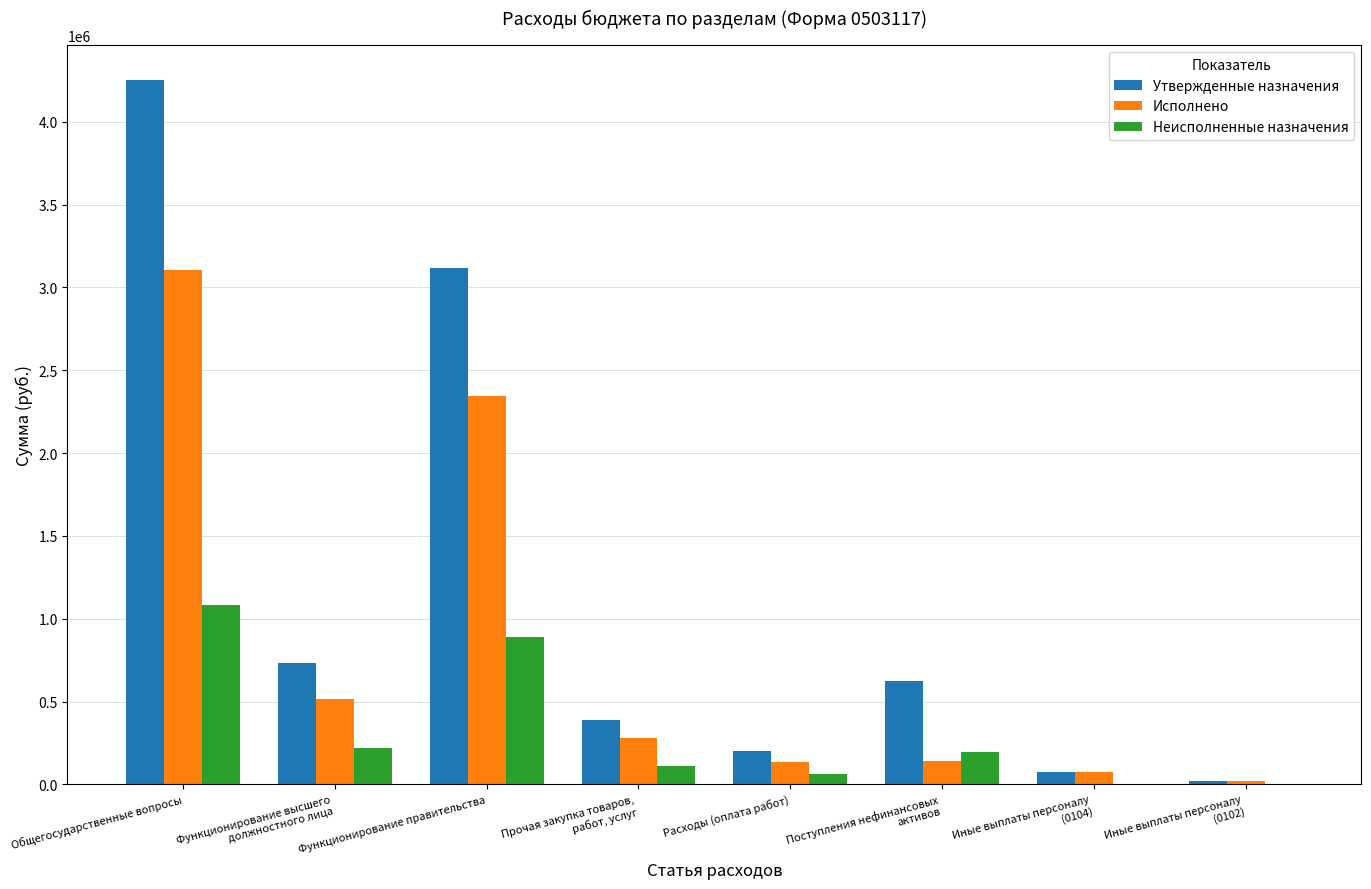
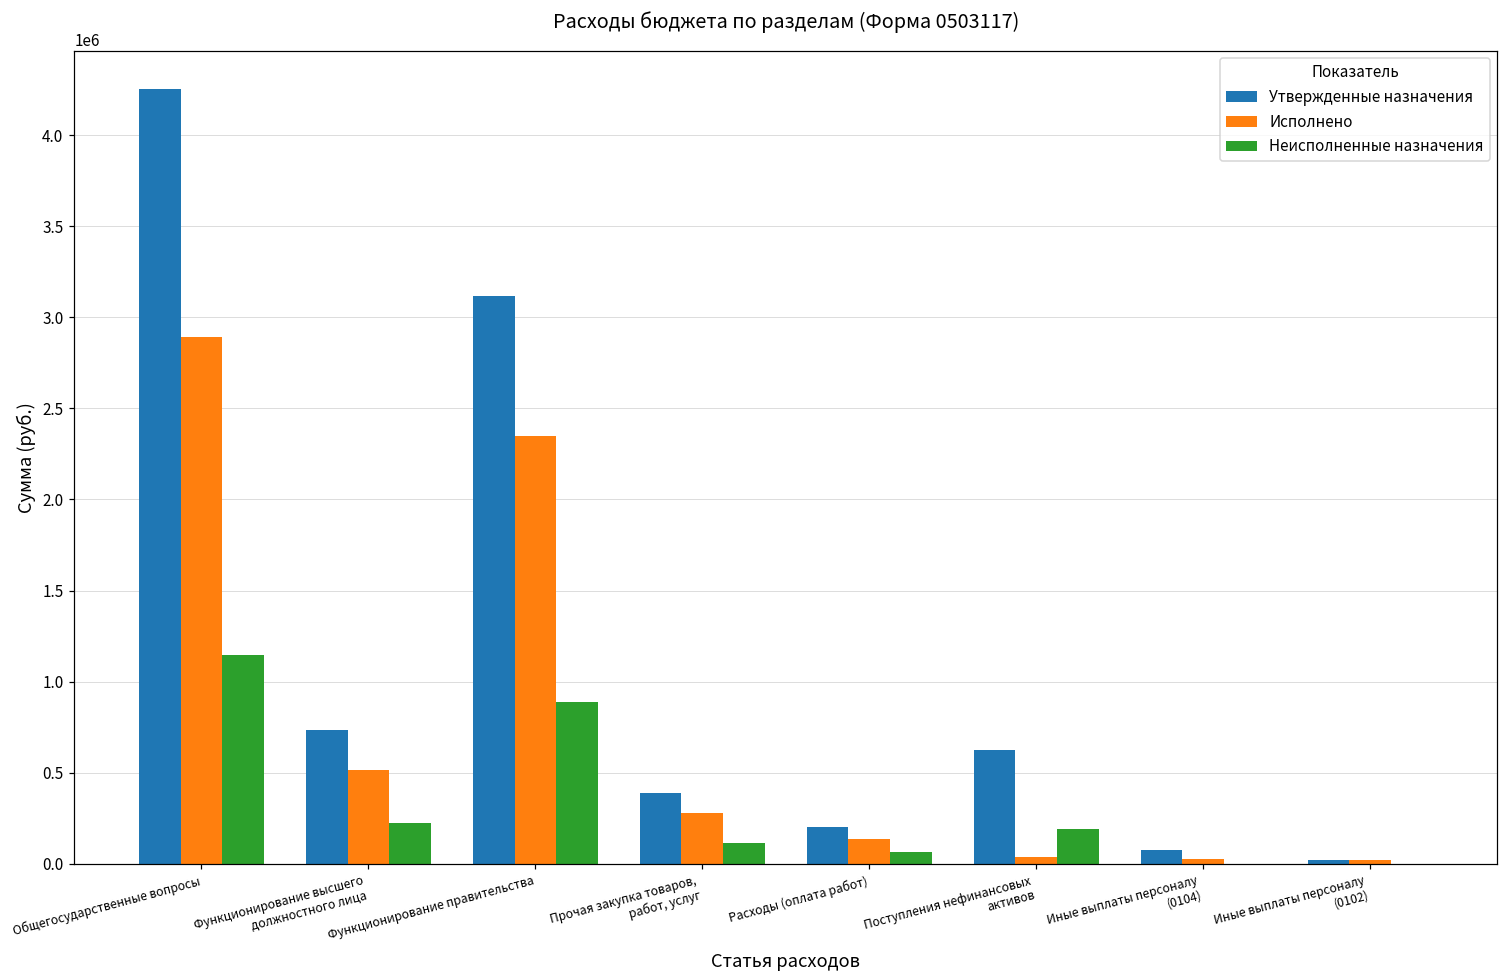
Исполнено, Общегосударственные вопросы: 3100000 -> 2890000
Неисполненные назначения, Общегосударственные вопросы: 1080000 -> 1150000
Исполнено, Поступления нефинансовых активов: 140000 -> 40000
Исполнено, Иные выплаты персоналу (0104): 70000 -> 20000
